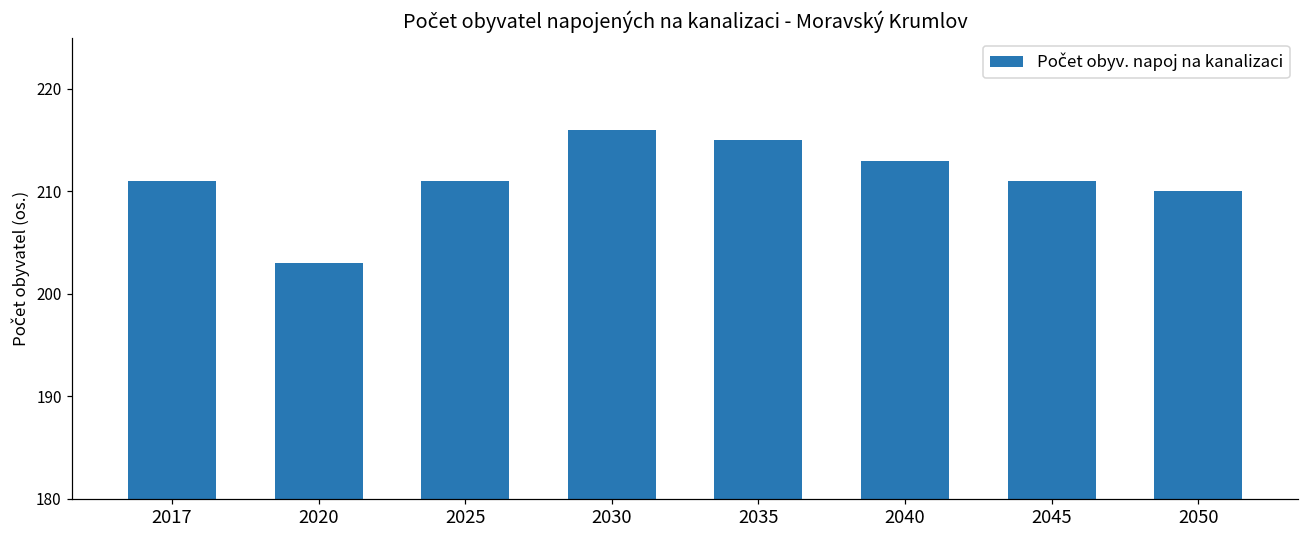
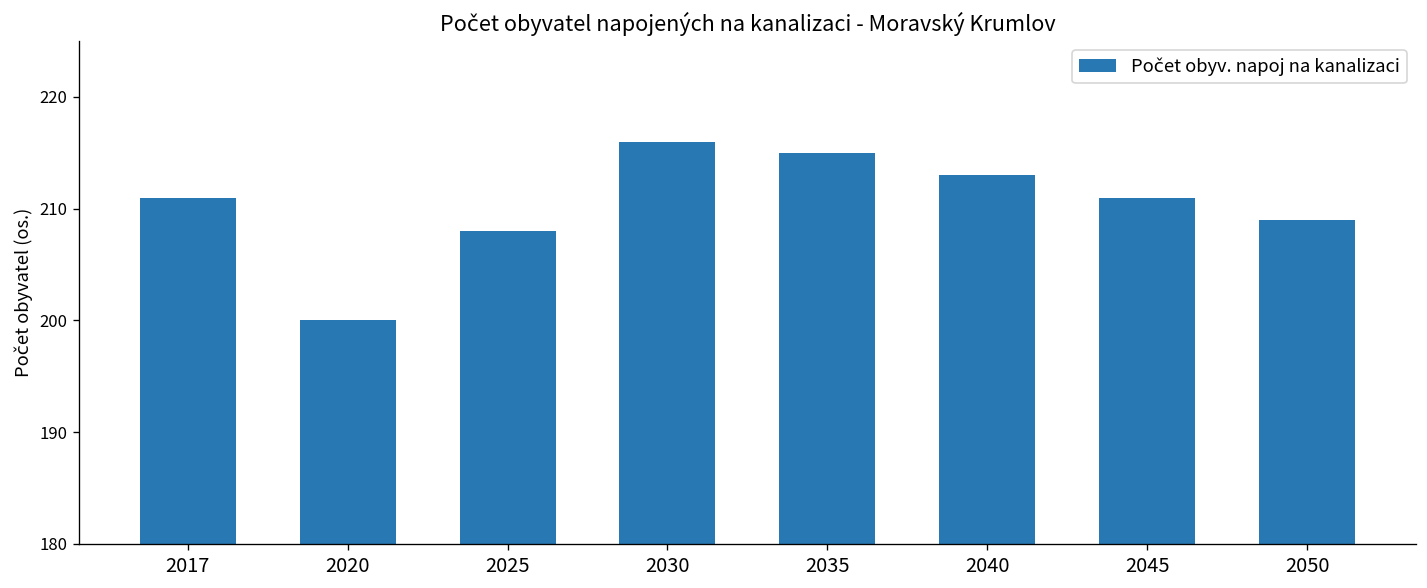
2020: 203 -> 200
2025: 211 -> 208
2050: 210 -> 209
